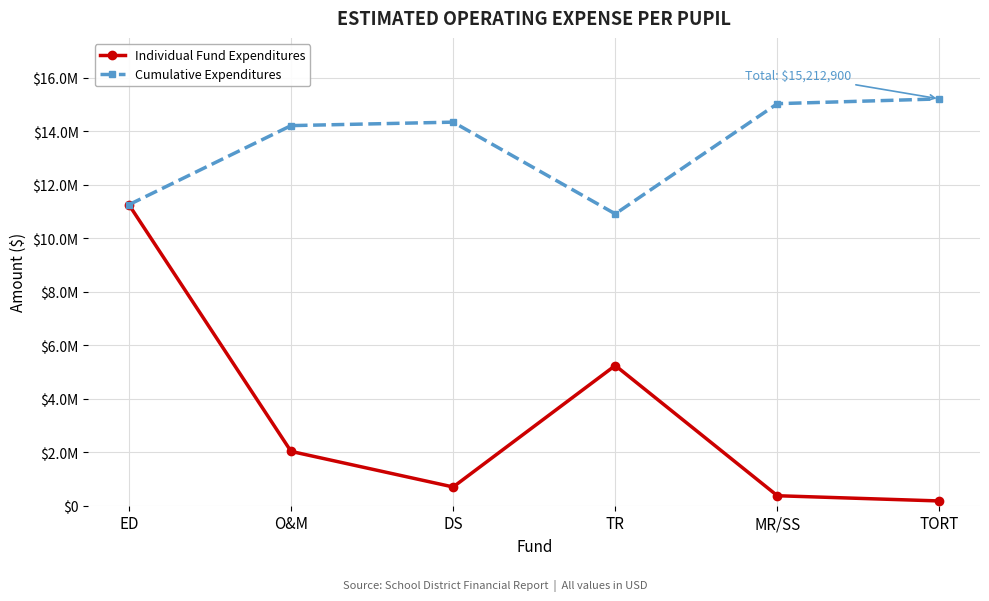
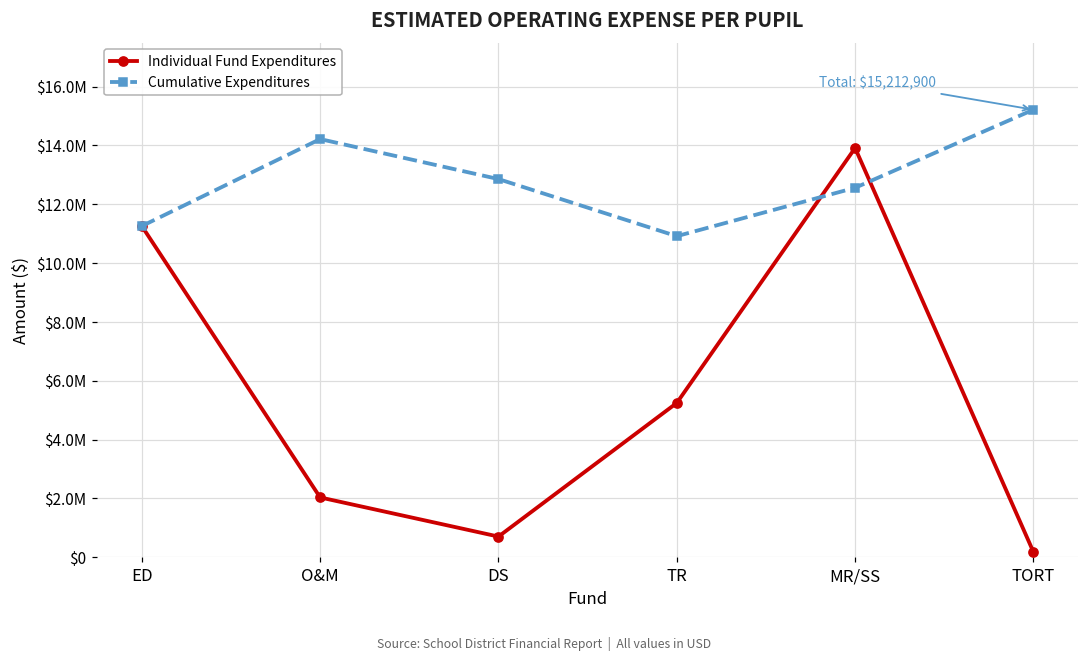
Cumulative Expenditures, DS: $14300000 -> $12900000
Individual Fund Expenditures, MR/SS: $400000 -> $13900000
Cumulative Expenditures, MR/SS: $15000000 -> $12600000
